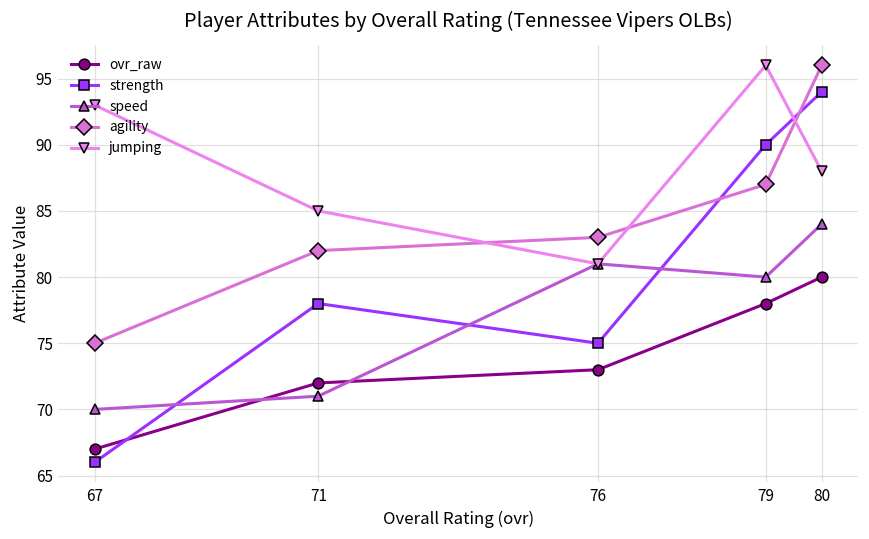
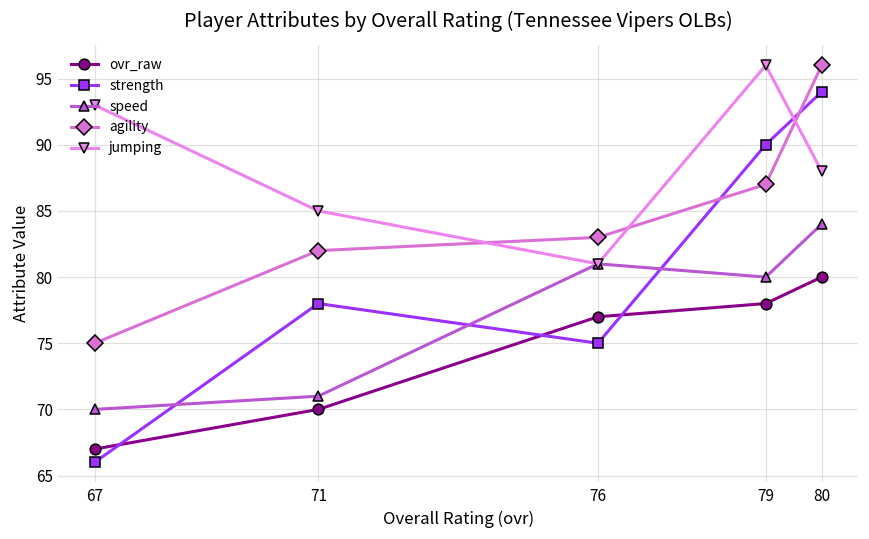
ovr_raw, 71: 72 -> 70
ovr_raw, 76: 73 -> 77
